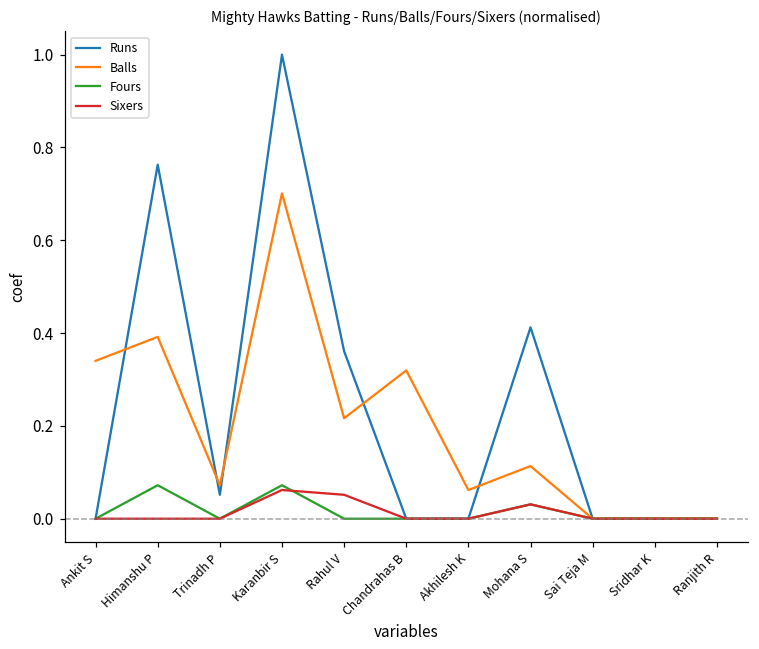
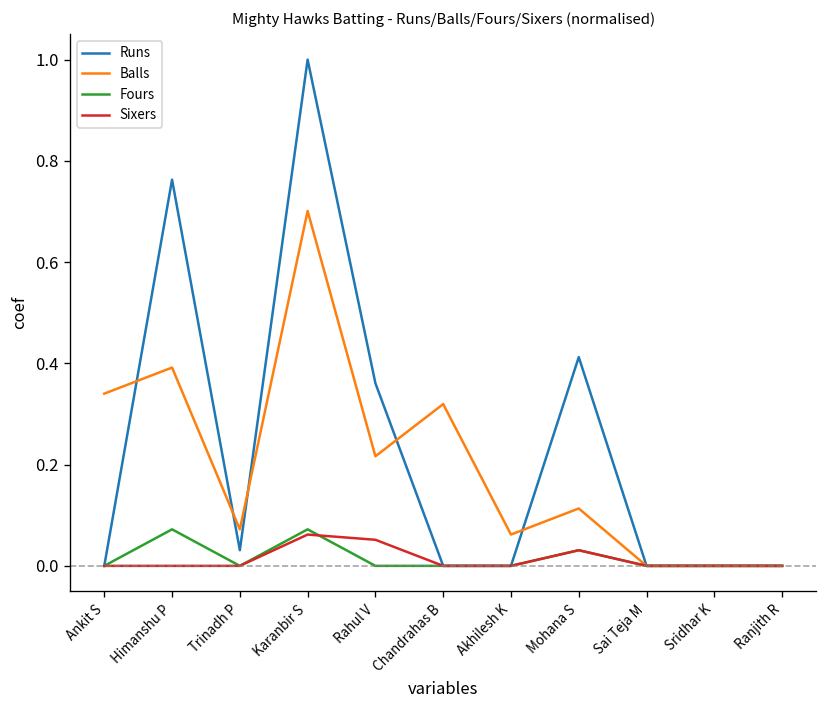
Runs, Trinadh P: 0.05 -> 0.03
